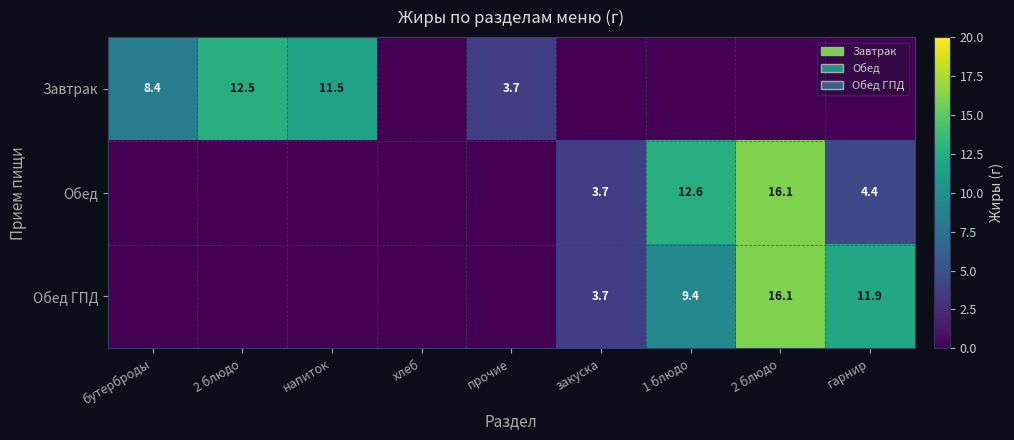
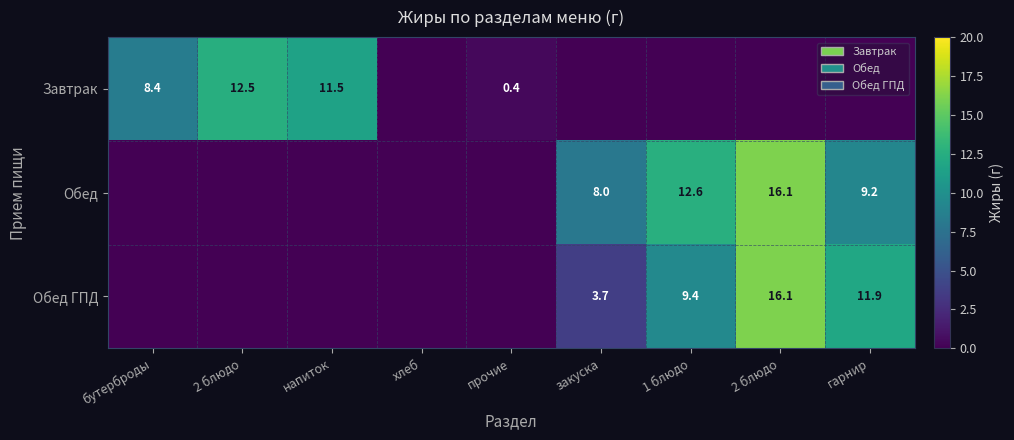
Завтрак, прочие: 3.7 -> 0.4
Обед, закуска: 3.7 -> 8.0
Обед, гарнир: 4.4 -> 9.2
